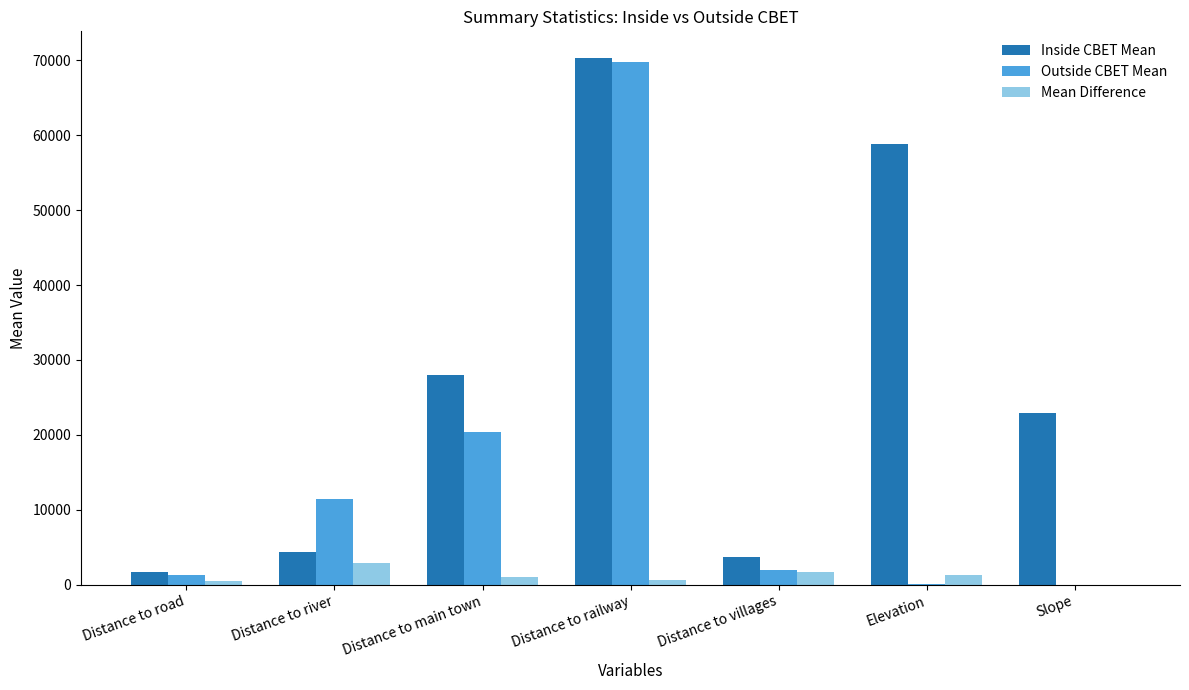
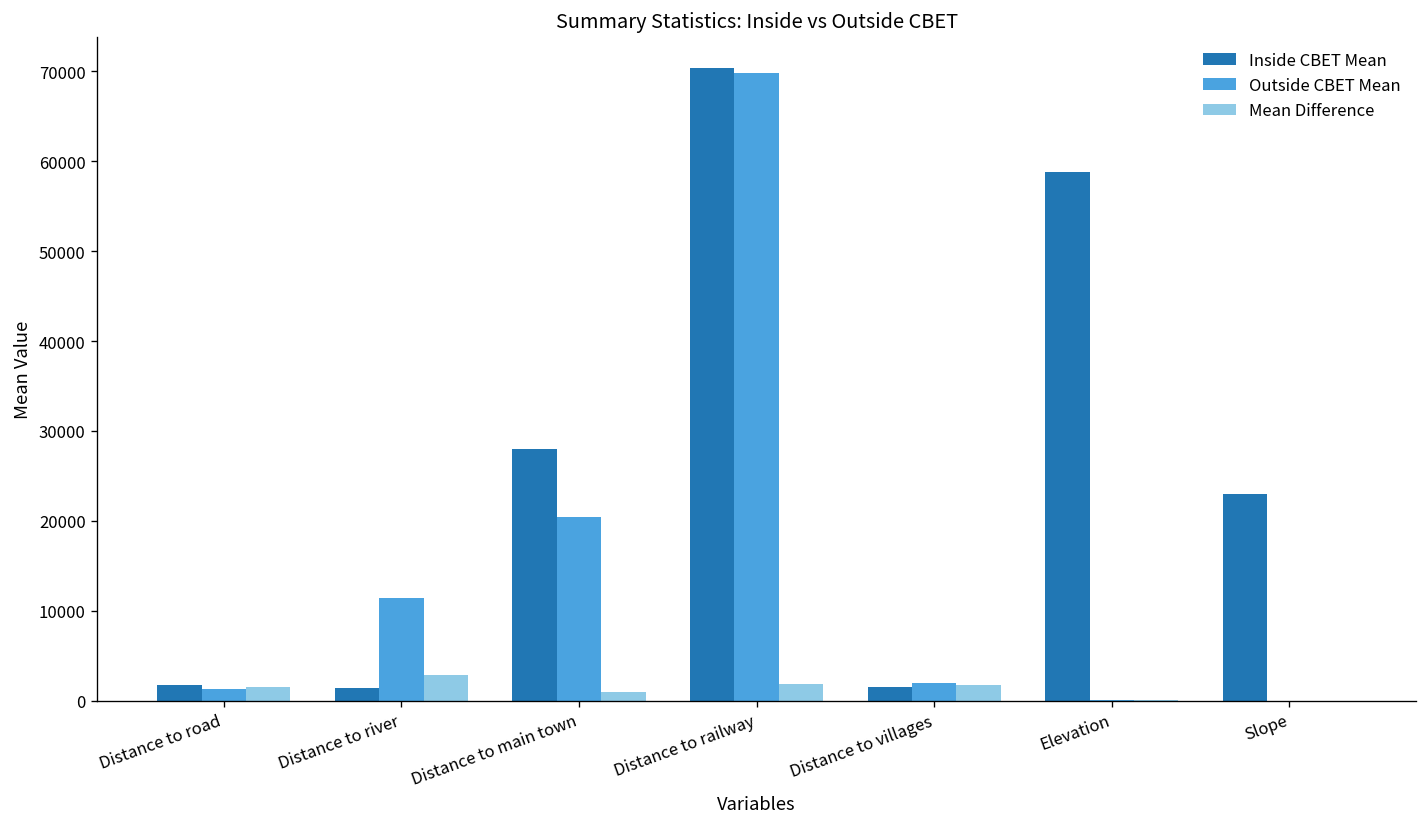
Mean Difference, Distance to road: 0 -> 2000
Inside CBET Mean, Distance to river: 4000 -> 1000
Mean Difference, Distance to railway: 1000 -> 2000
Inside CBET Mean, Distance to villages: 4000 -> 1000
Mean Difference, Elevation: 1000 -> 0
